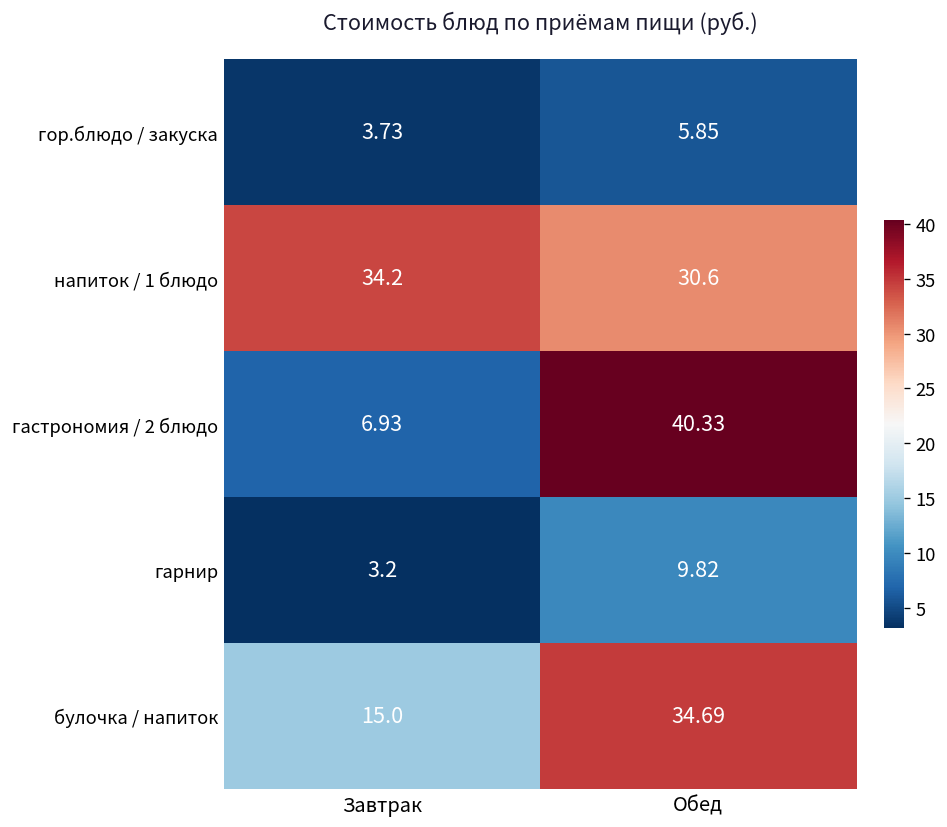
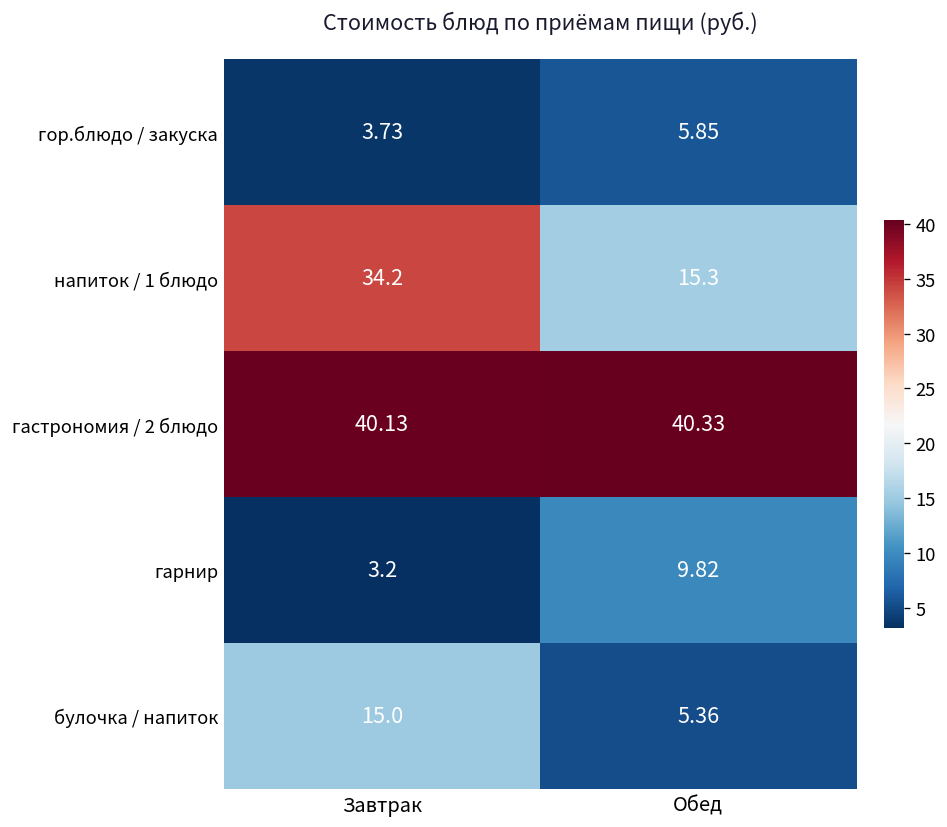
напиток / 1 блюдо, Обед: 30.6 -> 15.3
гастрономия / 2 блюдо, Завтрак: 6.93 -> 40.13
булочка / напиток, Обед: 34.69 -> 5.36
